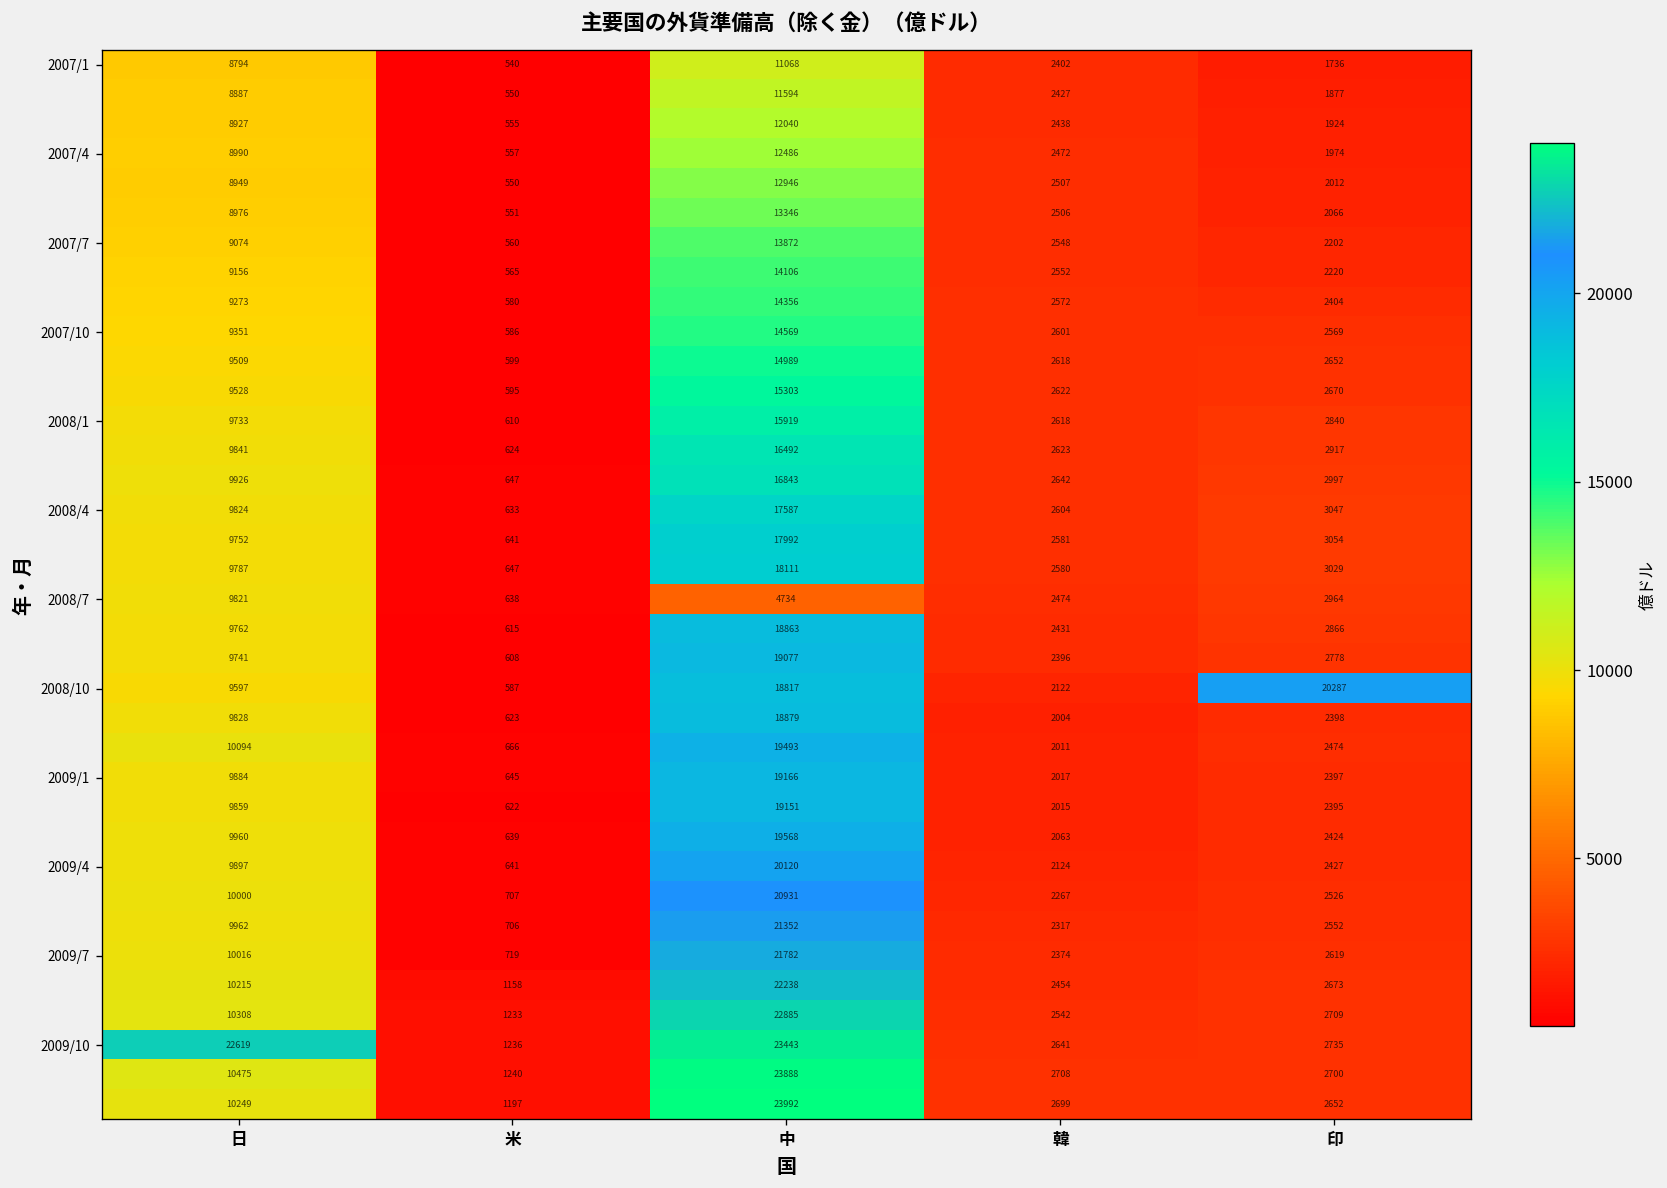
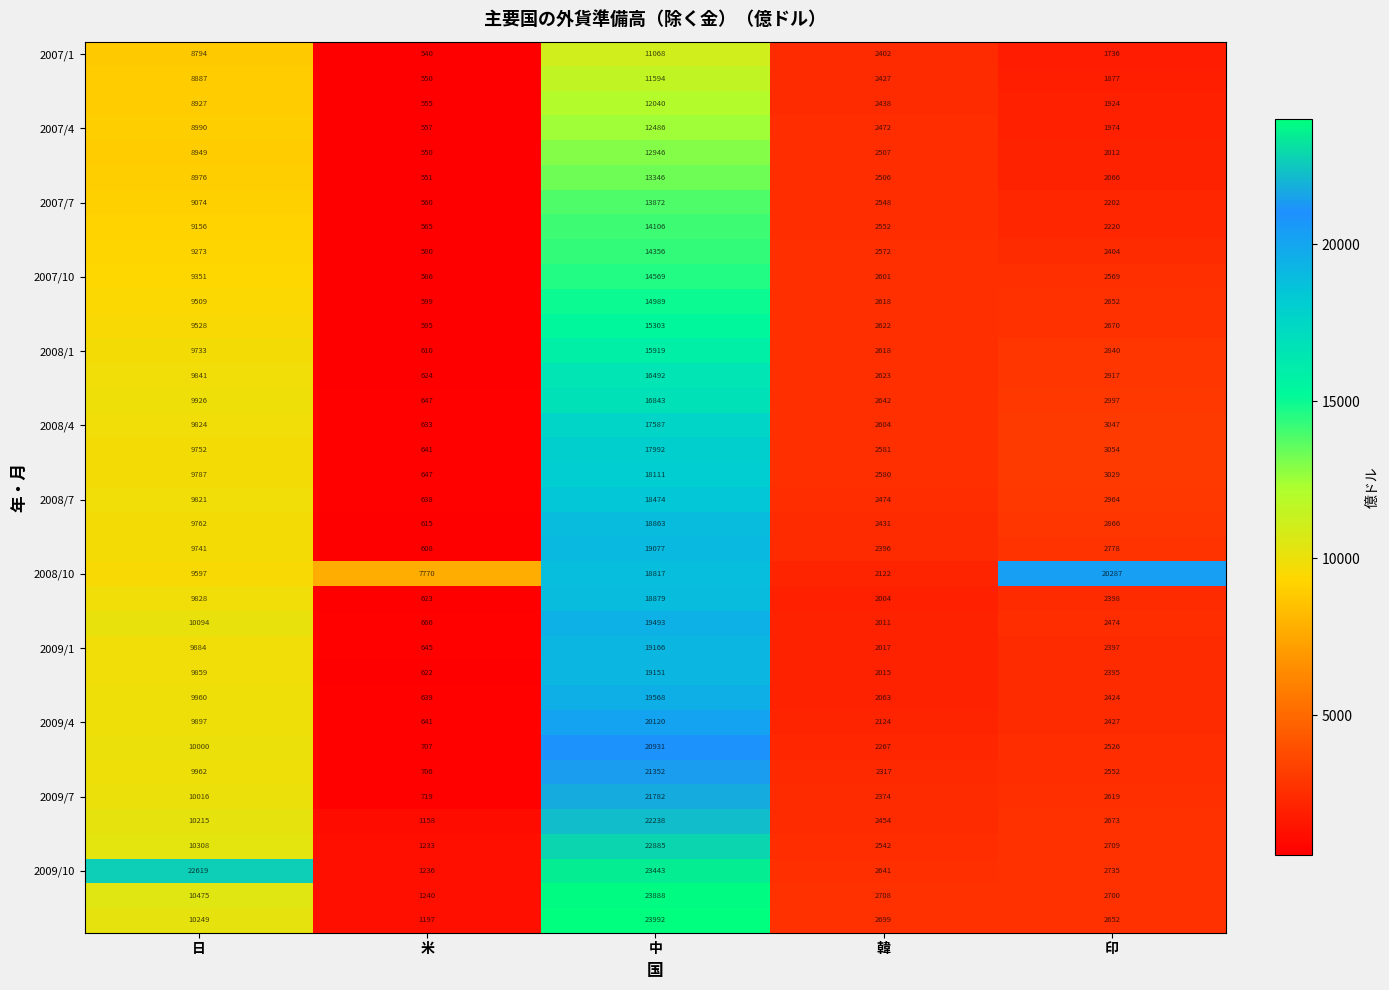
2008/7, 中: 4734 -> 18474
2008/10, 米: 587 -> 7770
